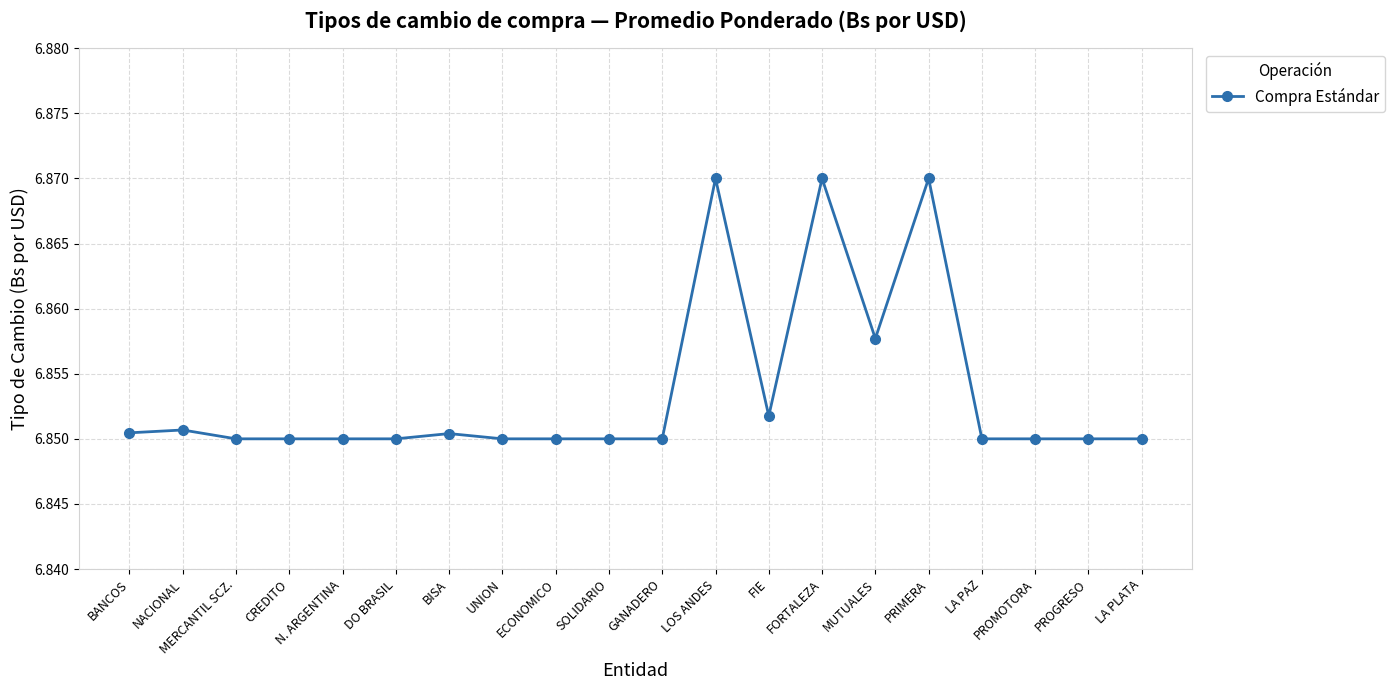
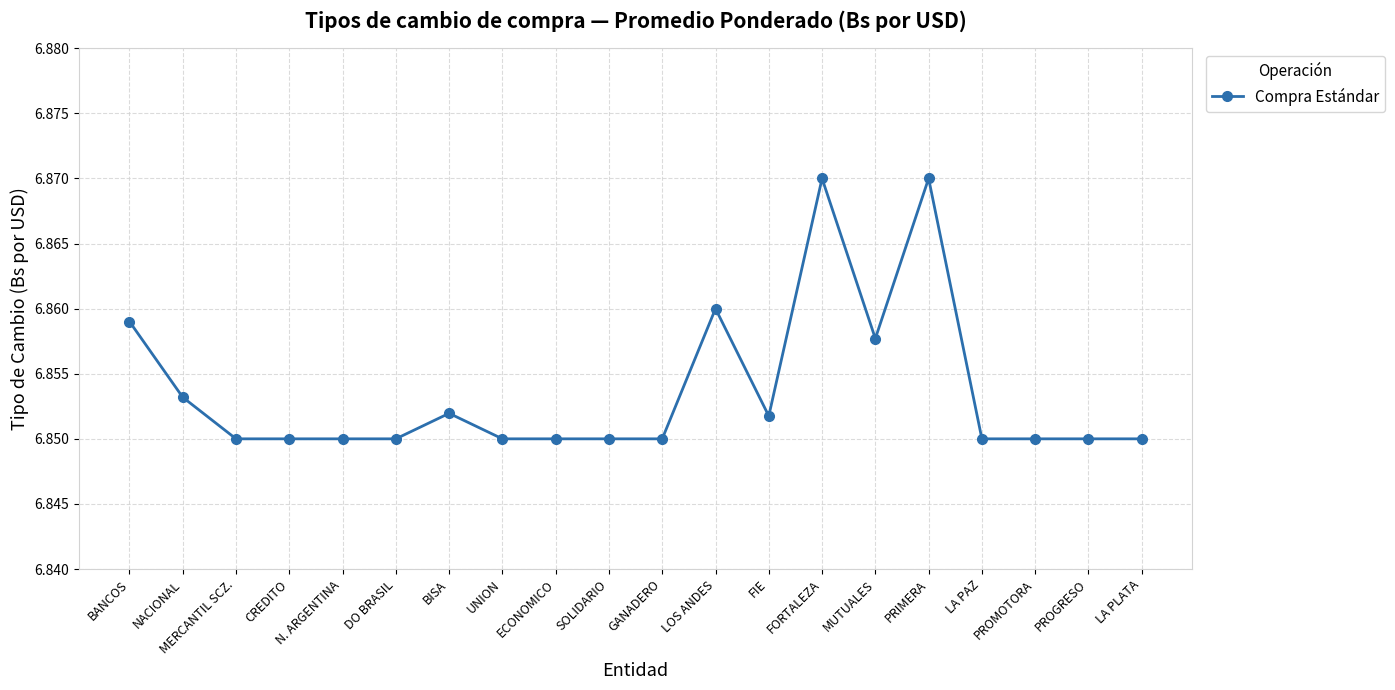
BANCOS: 6.8505 -> 6.8590
NACIONAL: 6.8507 -> 6.8532
BISA: 6.8504 -> 6.8520
LOS ANDES: 6.87 -> 6.86
